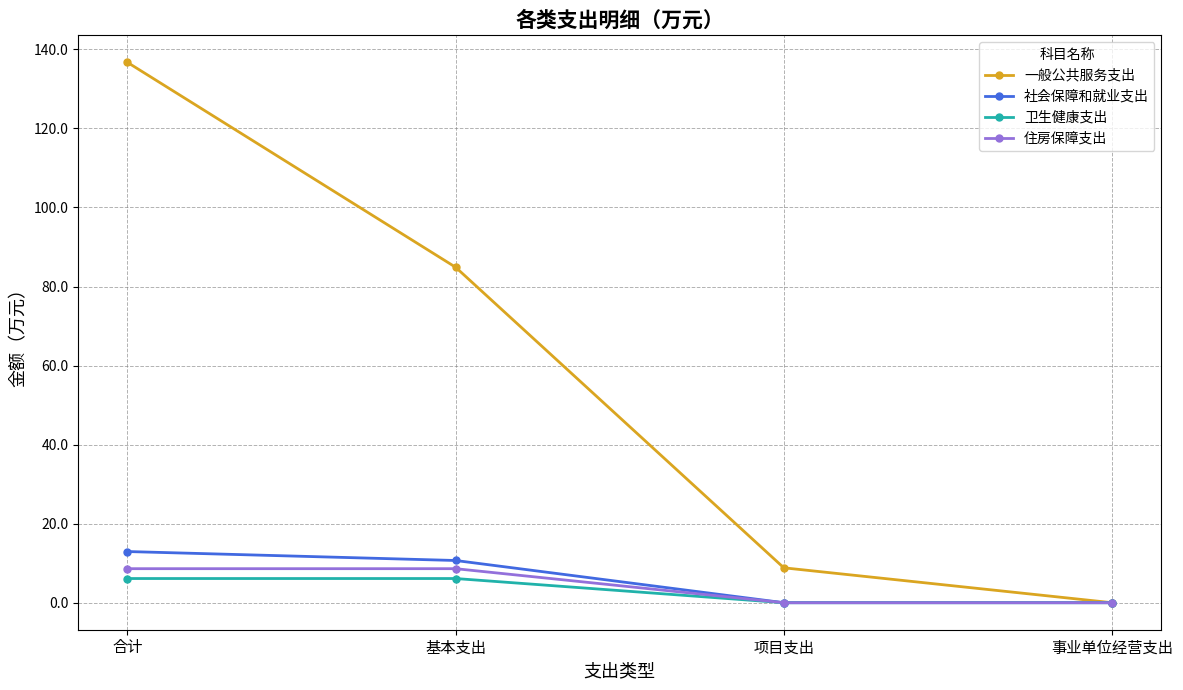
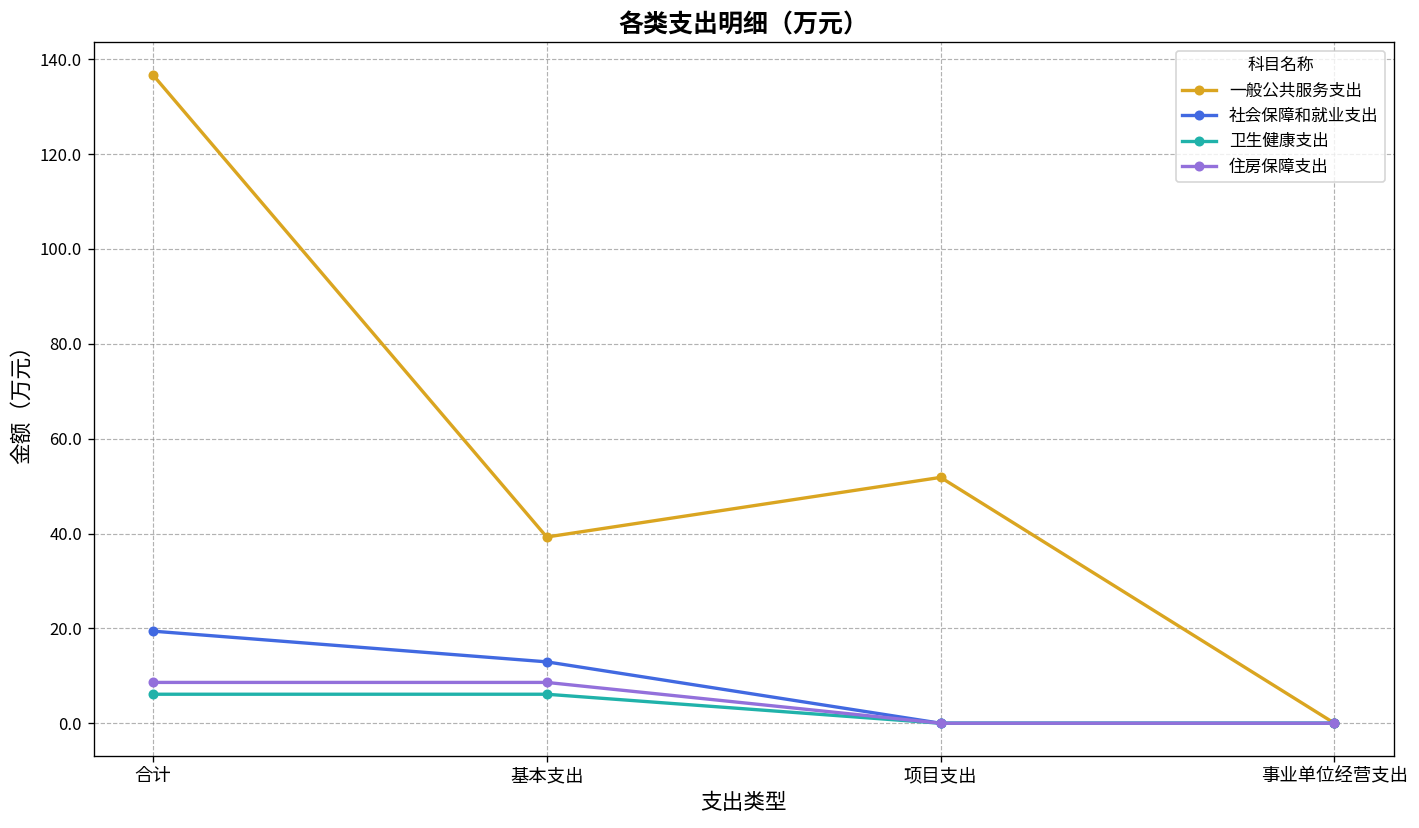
社会保障和就业支出, 合计: 13 -> 19
一般公共服务支出, 基本支出: 85 -> 39
社会保障和就业支出, 基本支出: 11 -> 13
一般公共服务支出, 项目支出: 9 -> 52
